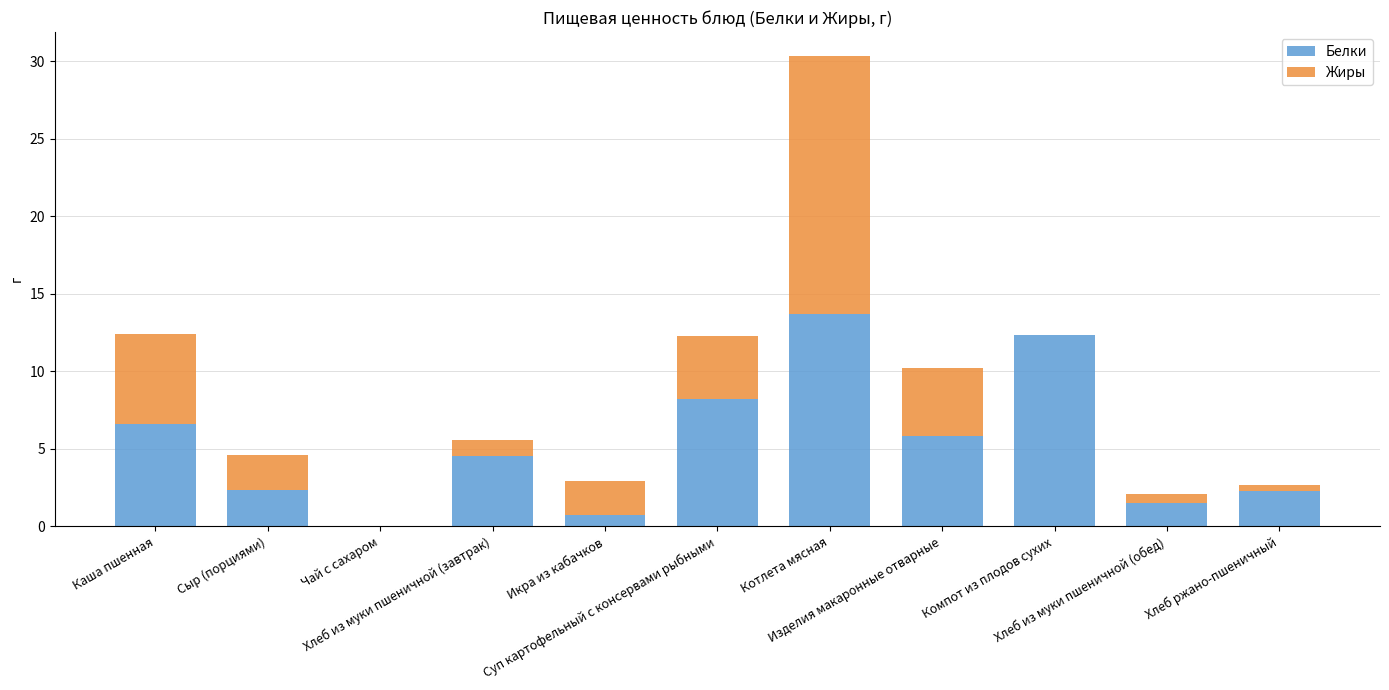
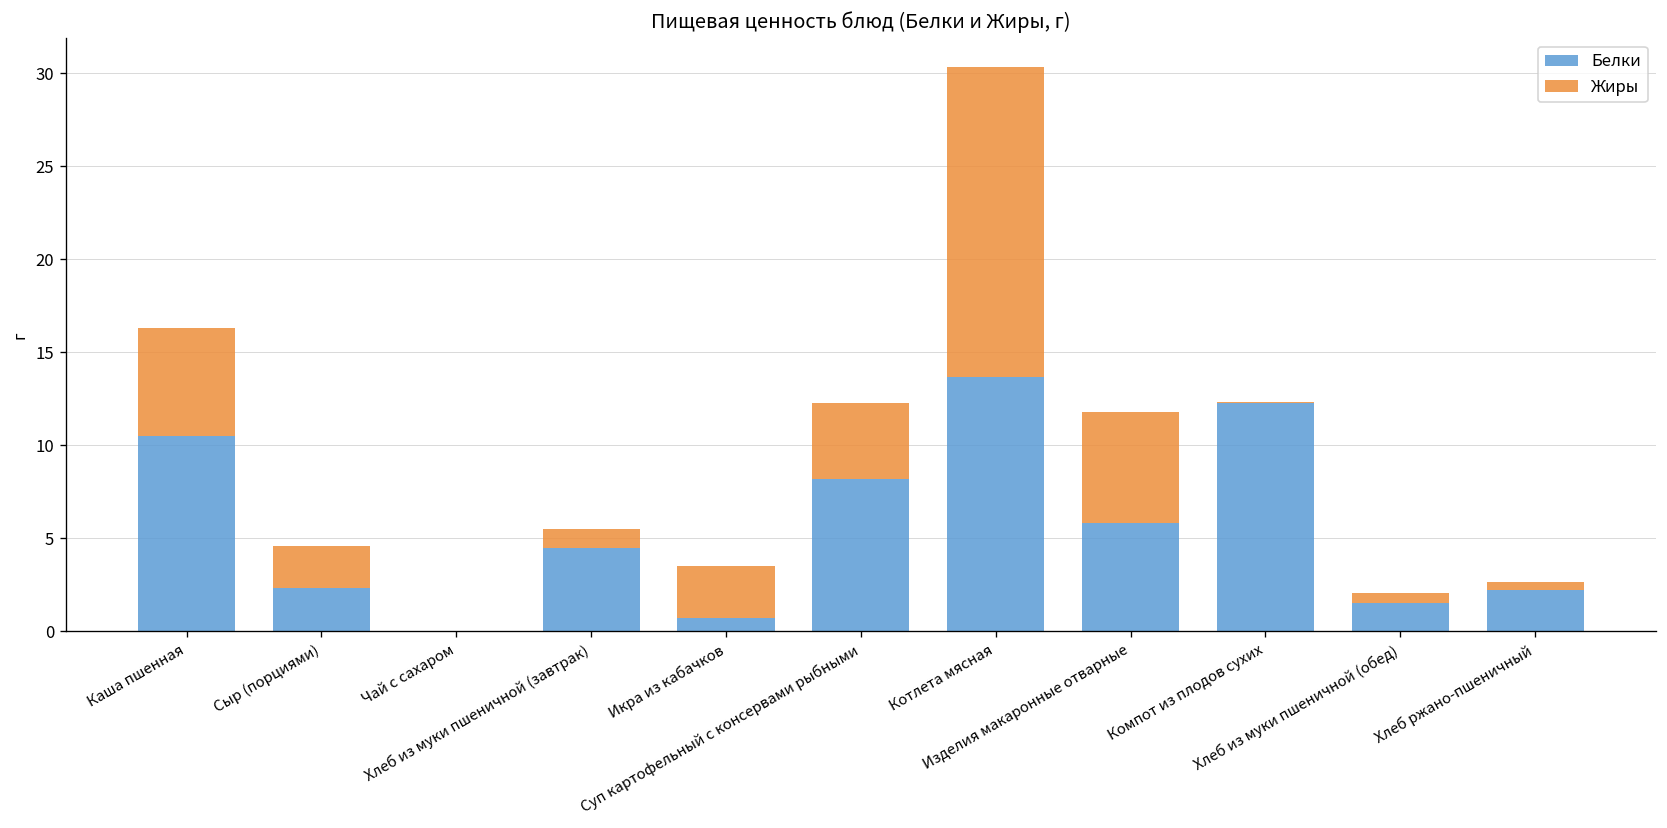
Белки, Каша пшенная: 6.6 -> 10.5
Жиры, Икра из кабачков: 2.2 -> 2.8
Жиры, Изделия макаронные отварные: 4.4 -> 6.0
